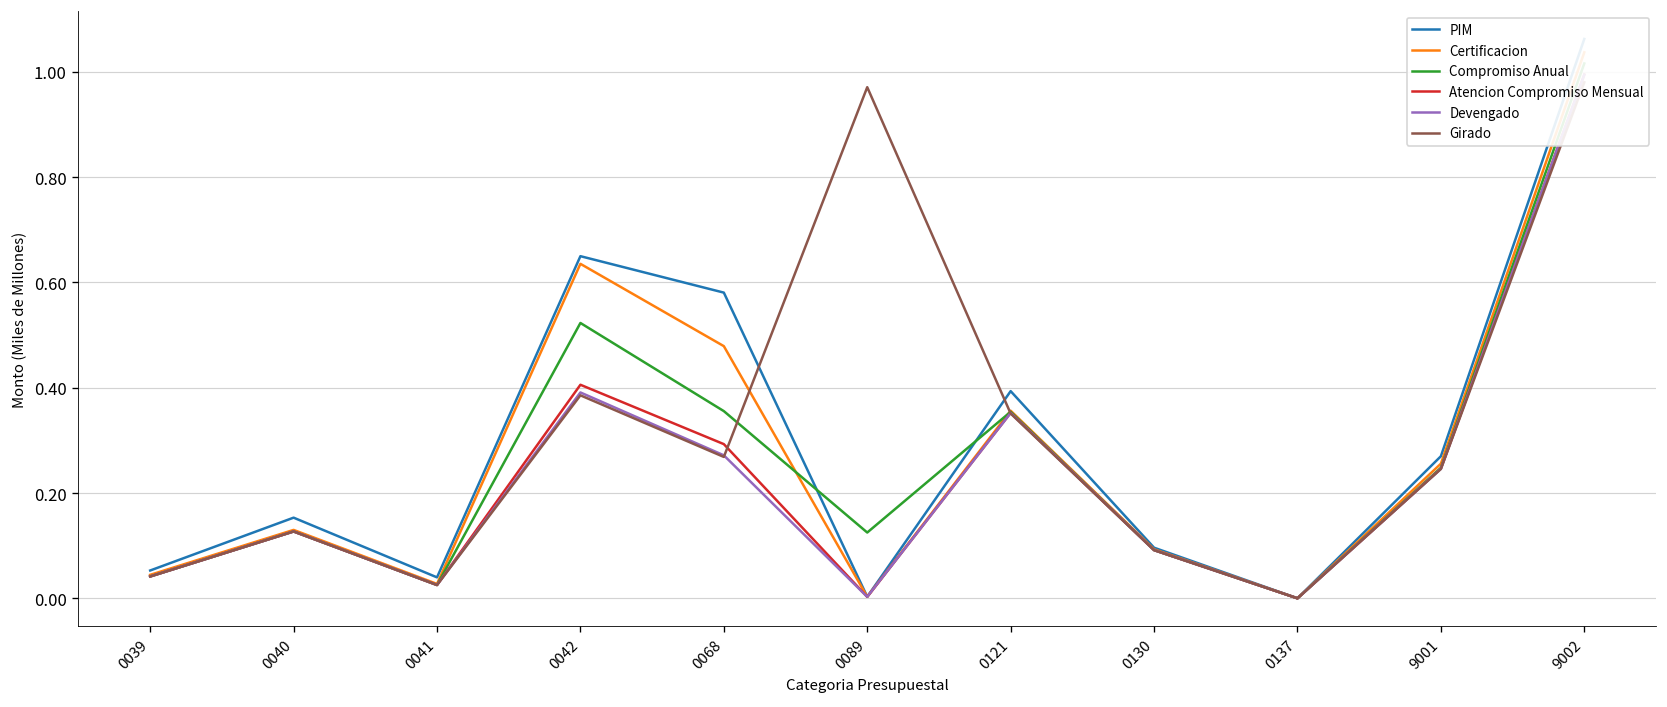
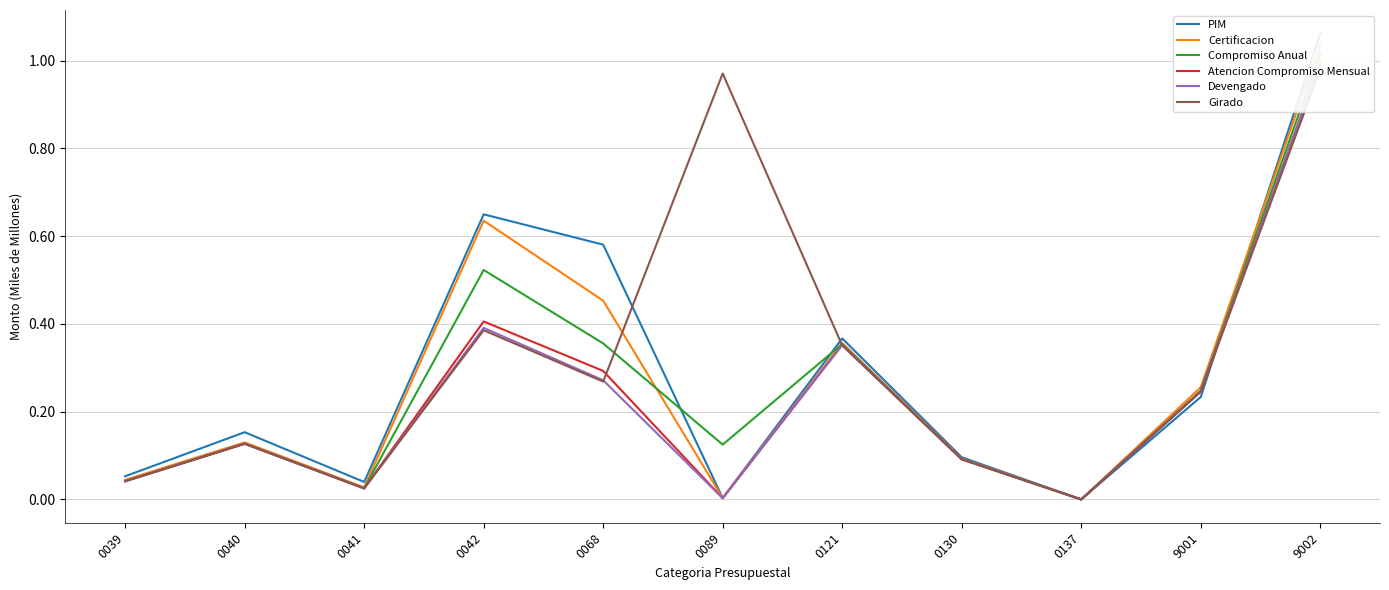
Certificacion, 0068: 0.48 -> 0.45
PIM, 0121: 0.39 -> 0.37
PIM, 9001: 0.27 -> 0.23
